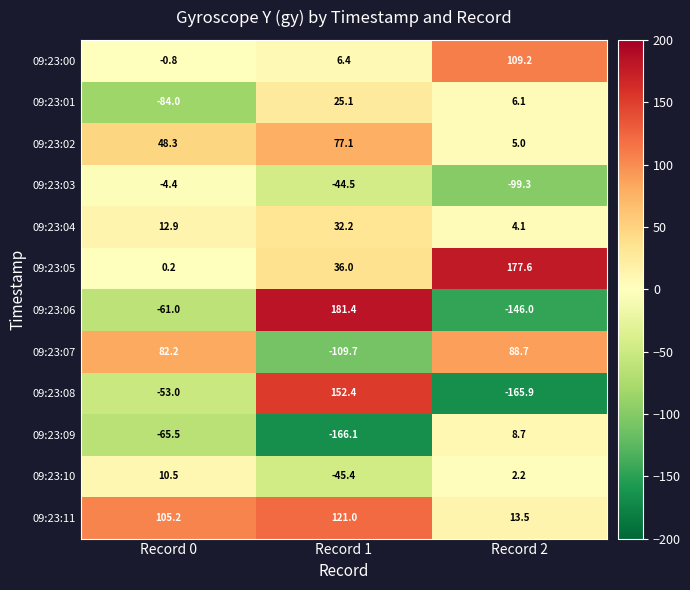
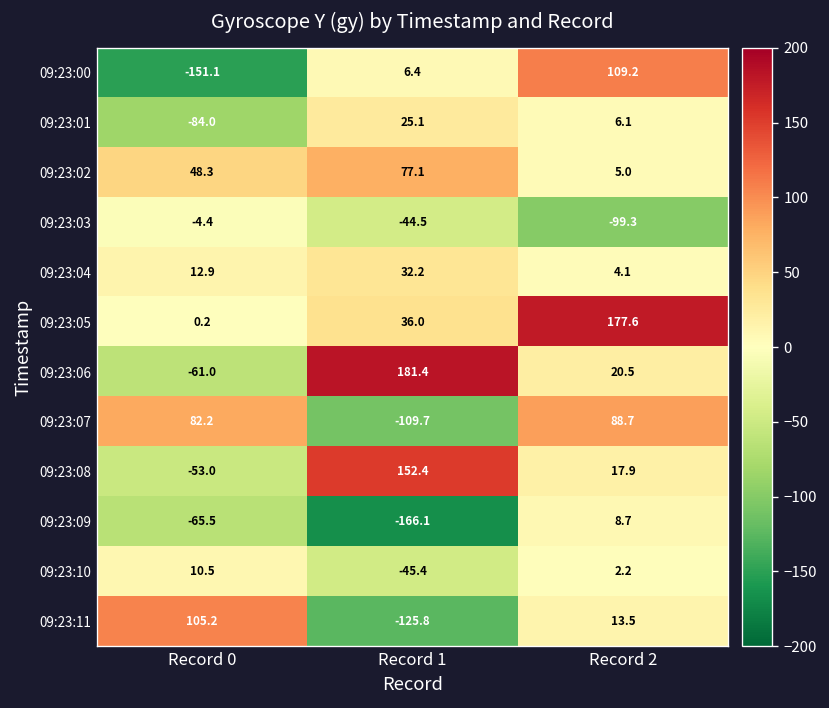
09:23:00, Record 0: -0.8 -> -151.1
09:23:06, Record 2: -146.0 -> 20.5
09:23:08, Record 2: -165.9 -> 17.9
09:23:11, Record 1: 121.0 -> -125.8
